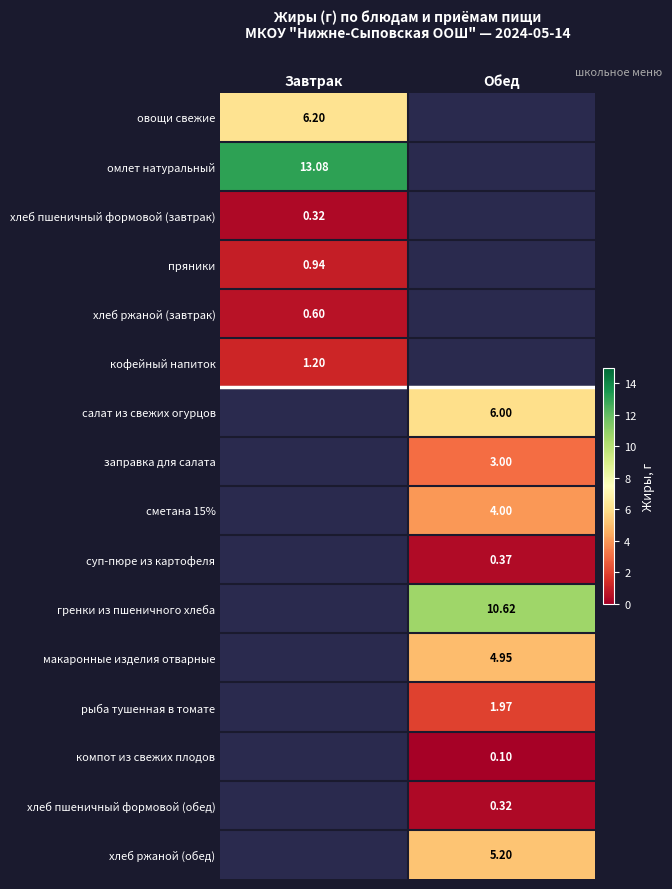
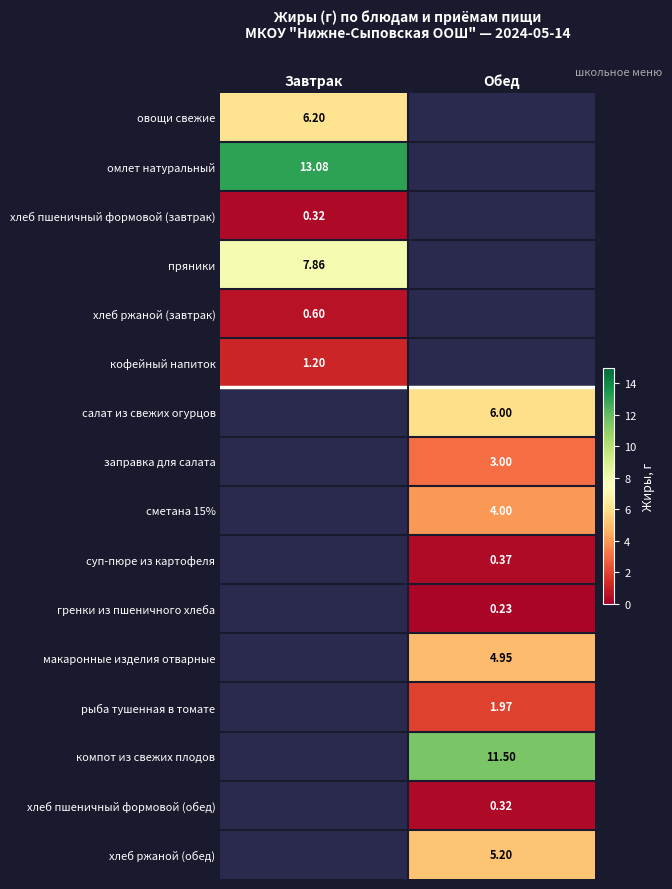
пряники, Завтрак: 0.94 -> 7.86
гренки из пшеничного хлеба, Обед: 10.62 -> 0.23
компот из свежих плодов, Обед: 0.10 -> 11.50
